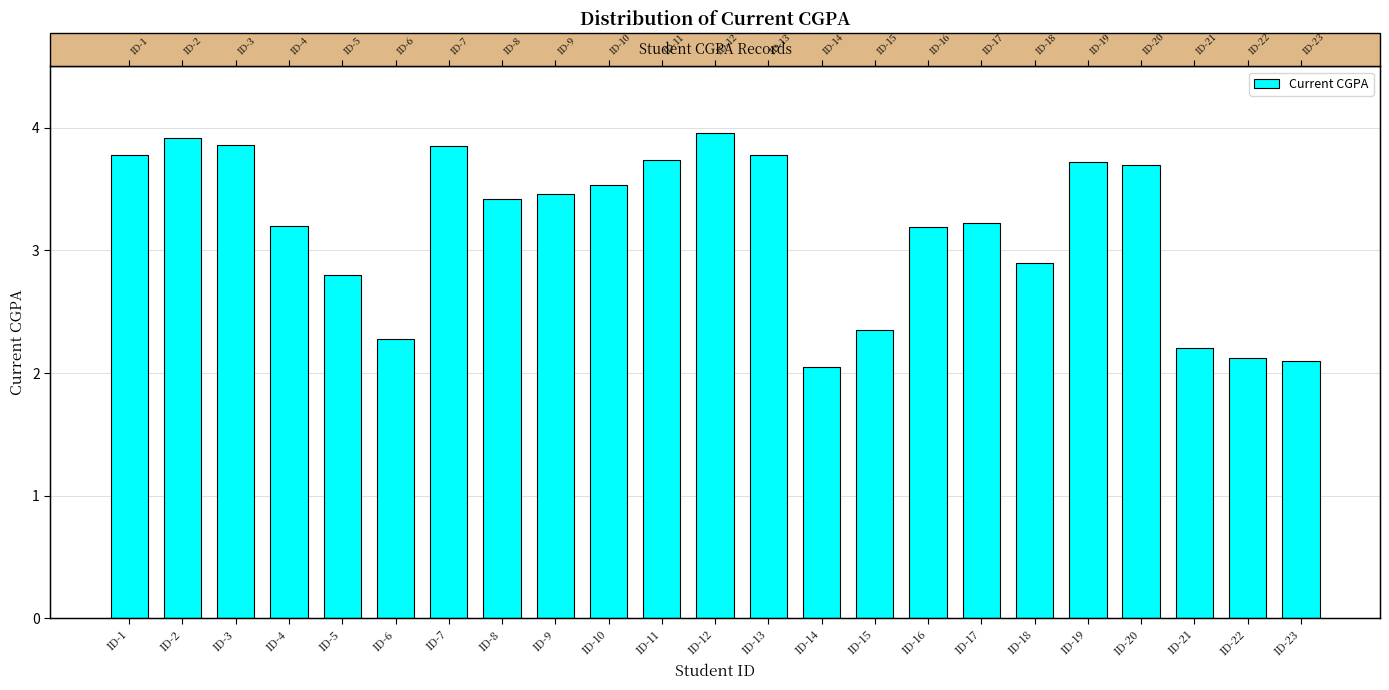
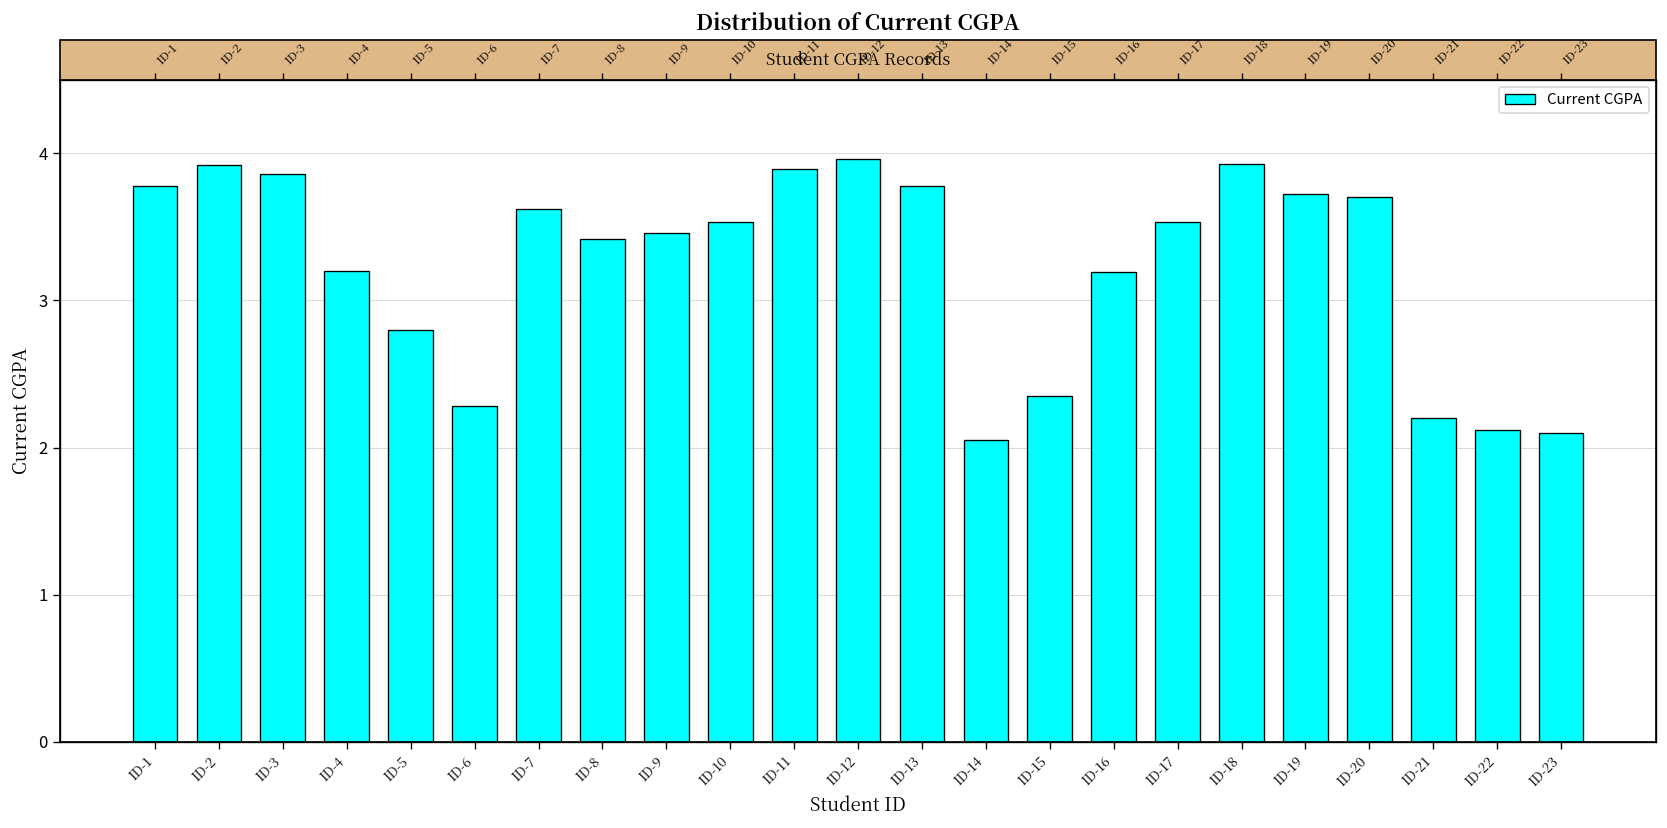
ID-7: 3.85 -> 3.62
ID-11: 3.74 -> 3.89
ID-17: 3.22 -> 3.53
ID-18: 2.90 -> 3.93
